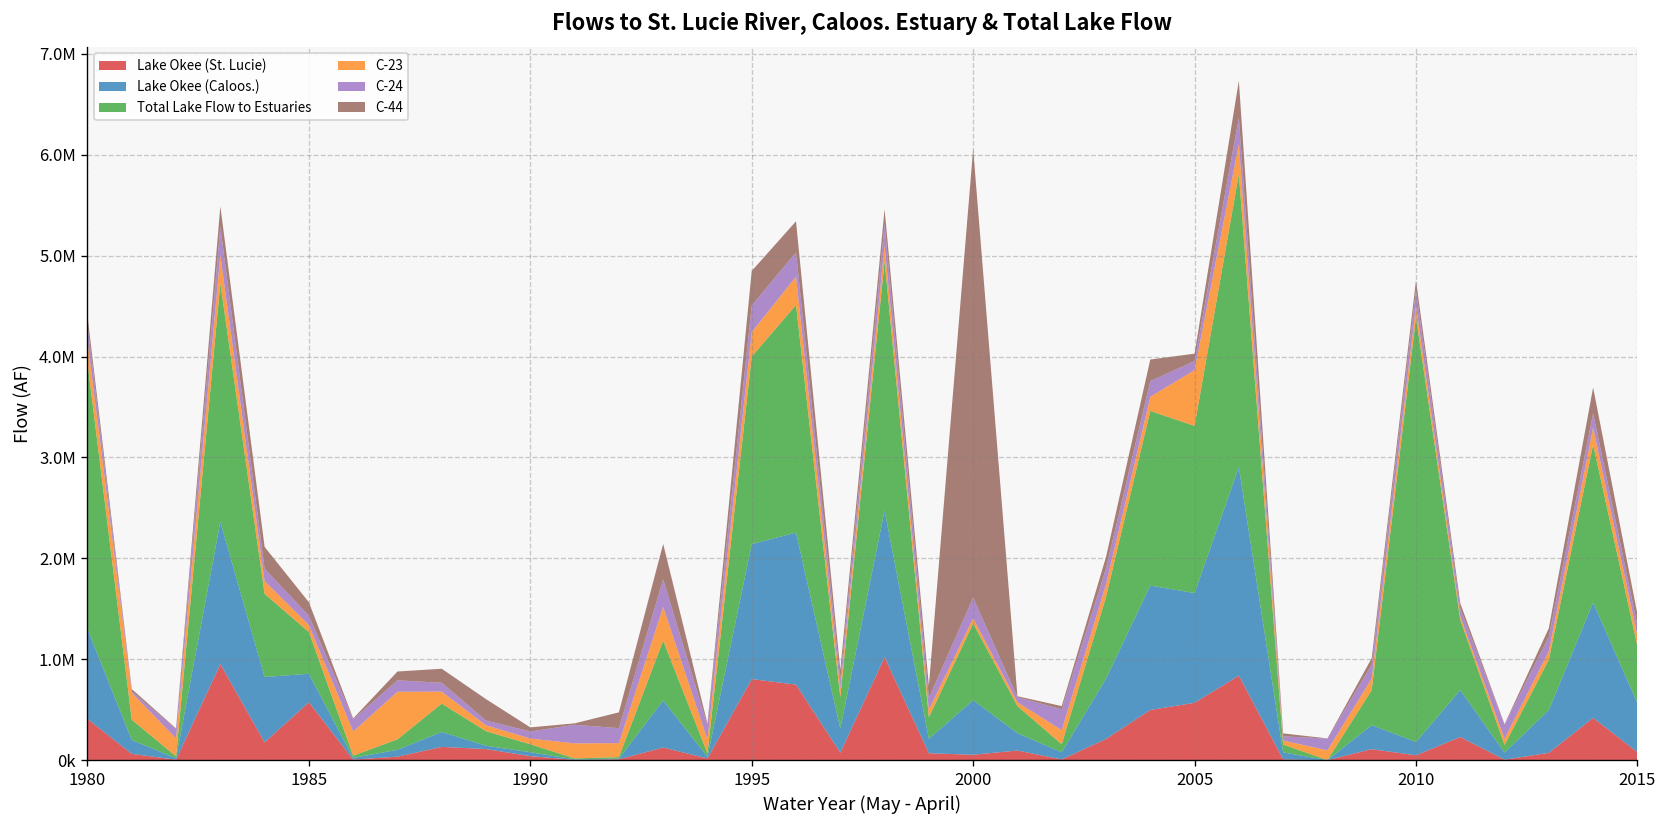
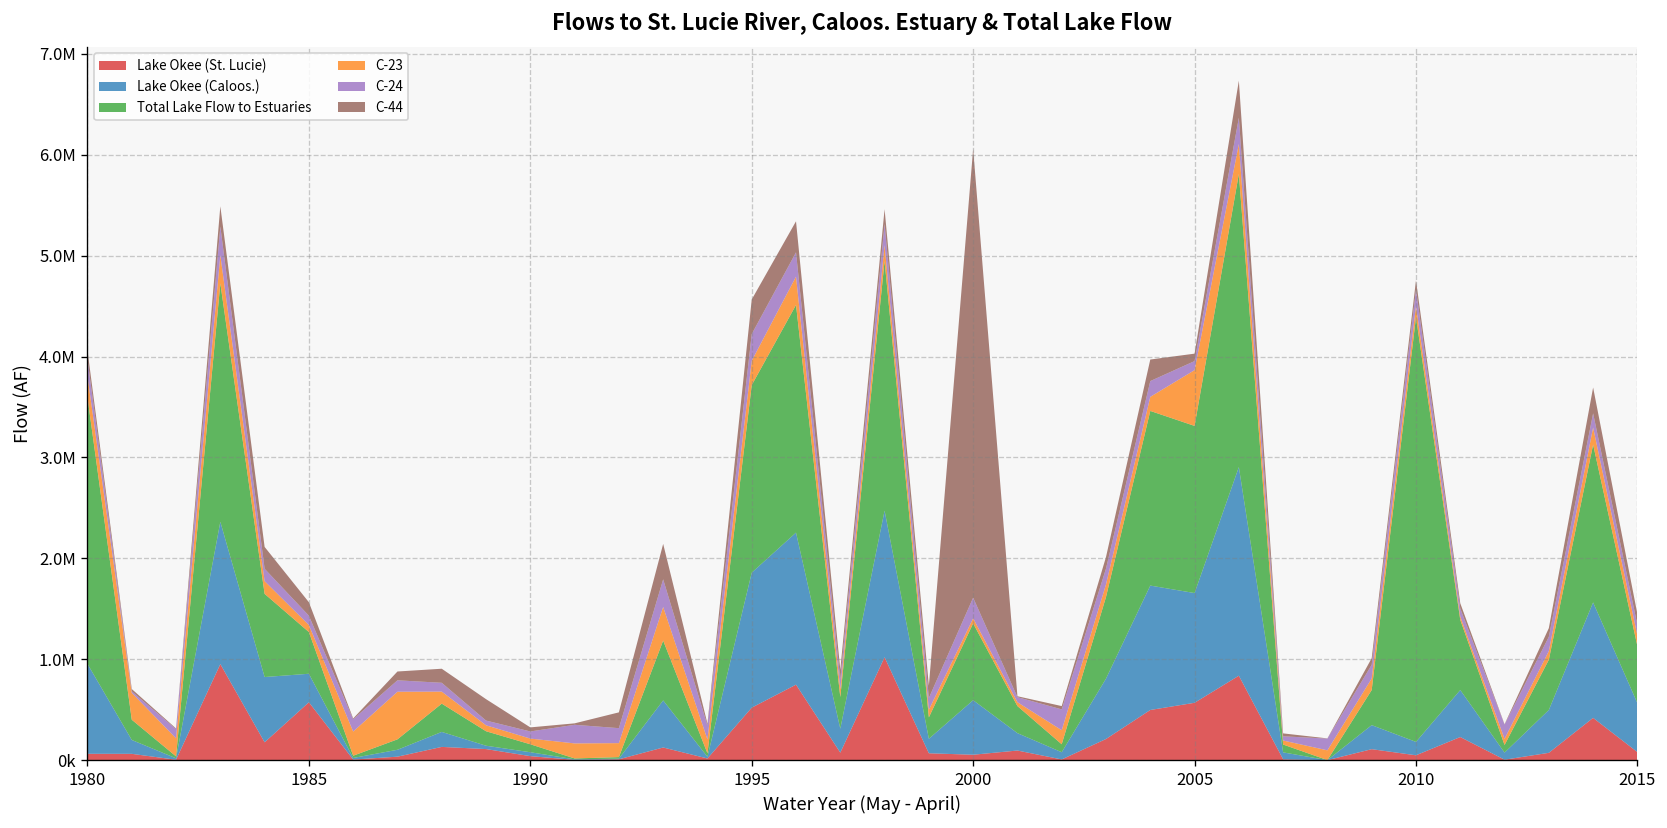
Lake Okee (St. Lucie), 1980: 400000 -> 100000
Lake Okee (St. Lucie), 1995: 800000 -> 500000
